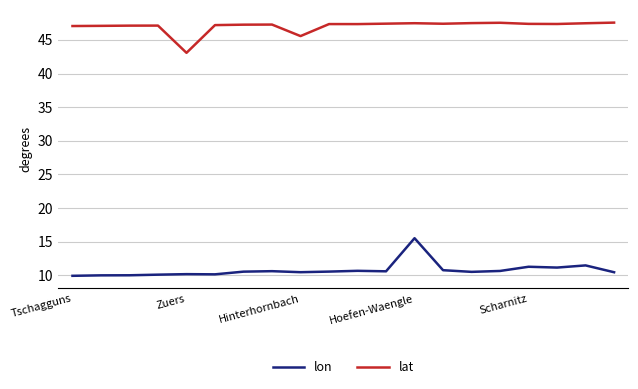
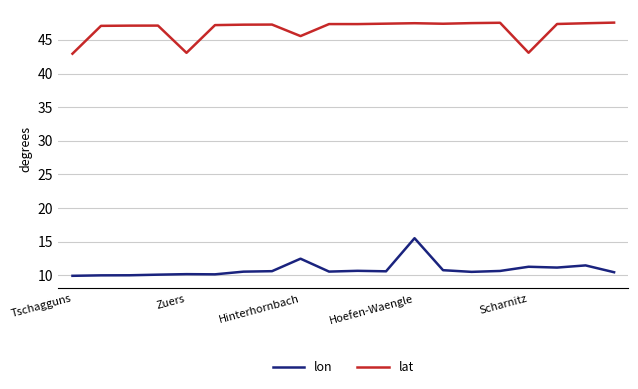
lat, Tschagguns: 47 -> 43
lon, Hinterhornbach: 10 -> 12
lat, Scharnitz: 47 -> 43
